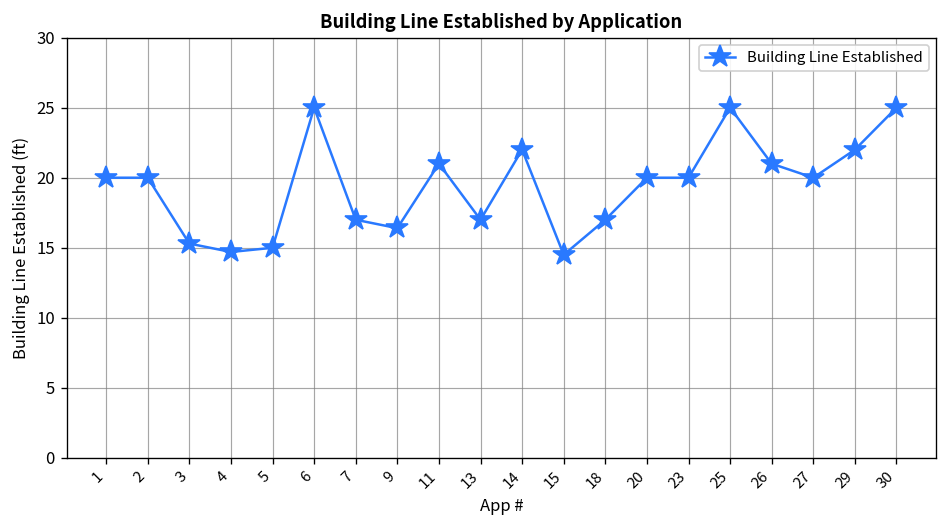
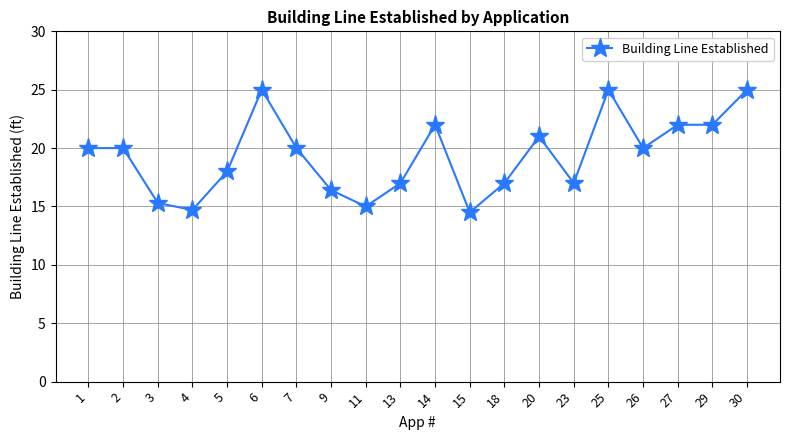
5: 15 -> 18
7: 17 -> 20
11: 21 -> 15
20: 20 -> 21
23: 20 -> 17
26: 21 -> 20
27: 20 -> 22
